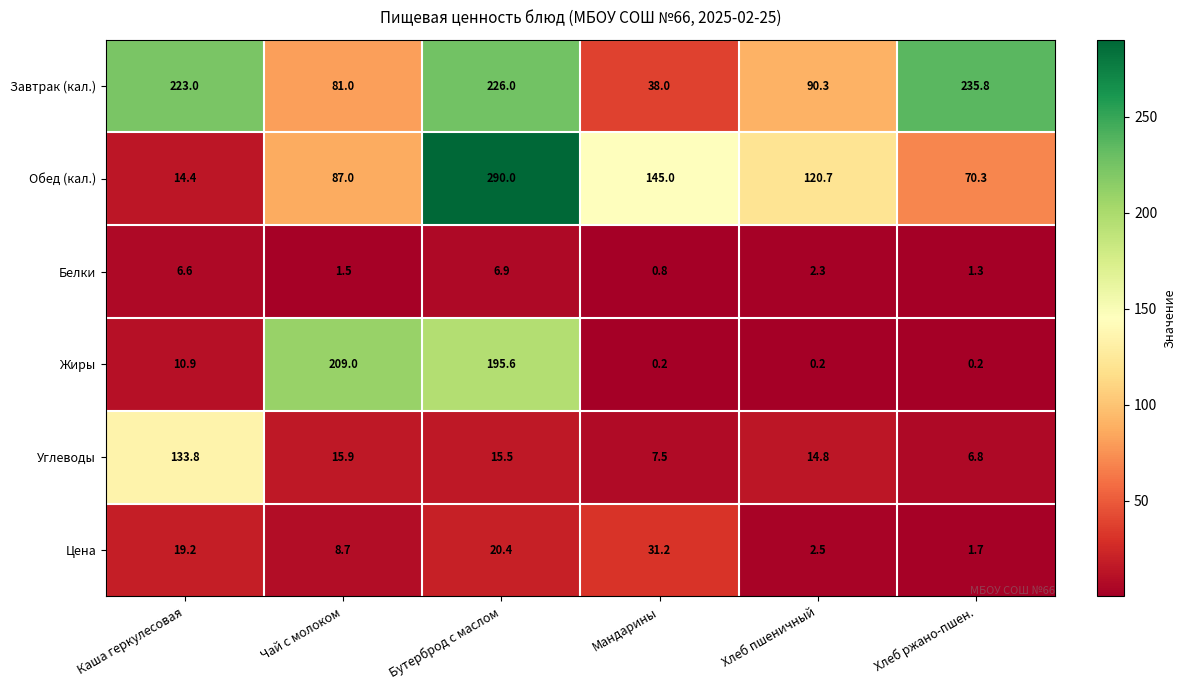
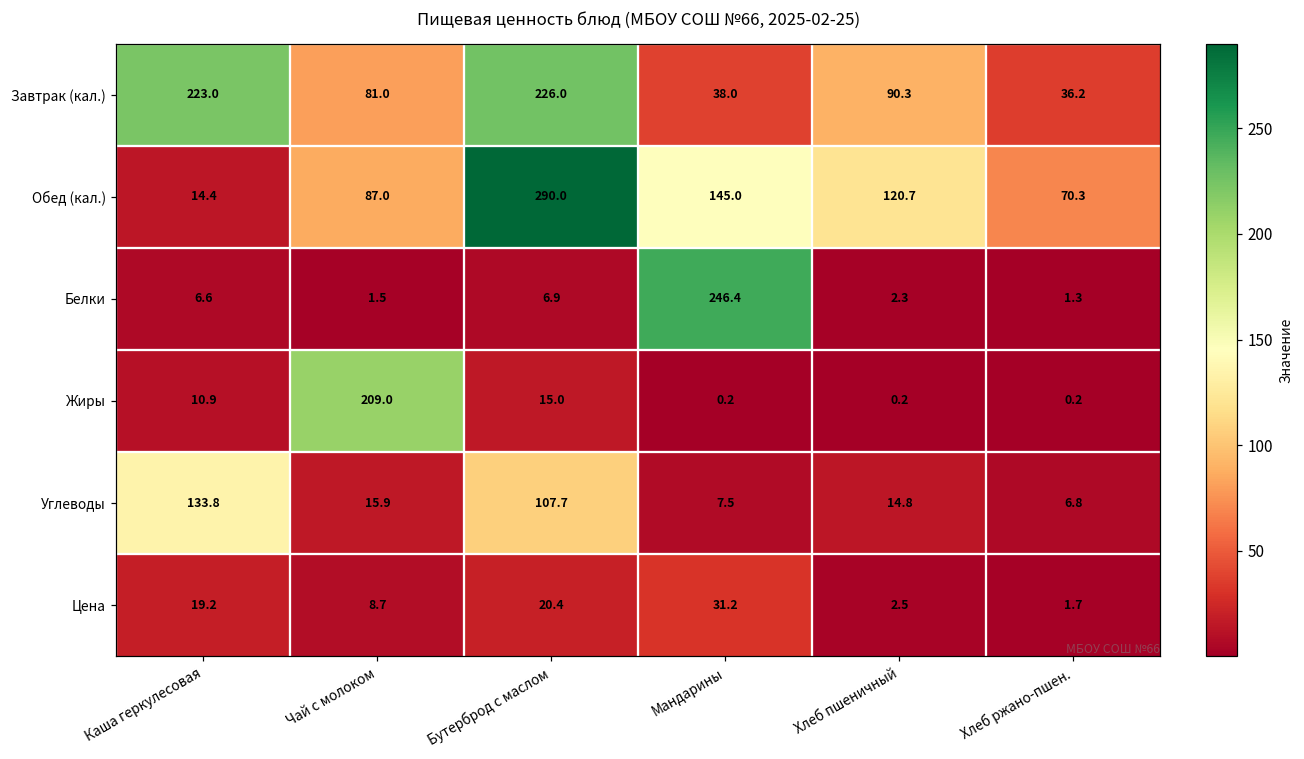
Завтрак (кал.), Хлеб ржано-пшен.: 235.8 -> 36.2
Белки, Мандарины: 0.8 -> 246.4
Жиры, Бутерброд с маслом: 195.6 -> 15.0
Углеводы, Бутерброд с маслом: 15.5 -> 107.7
